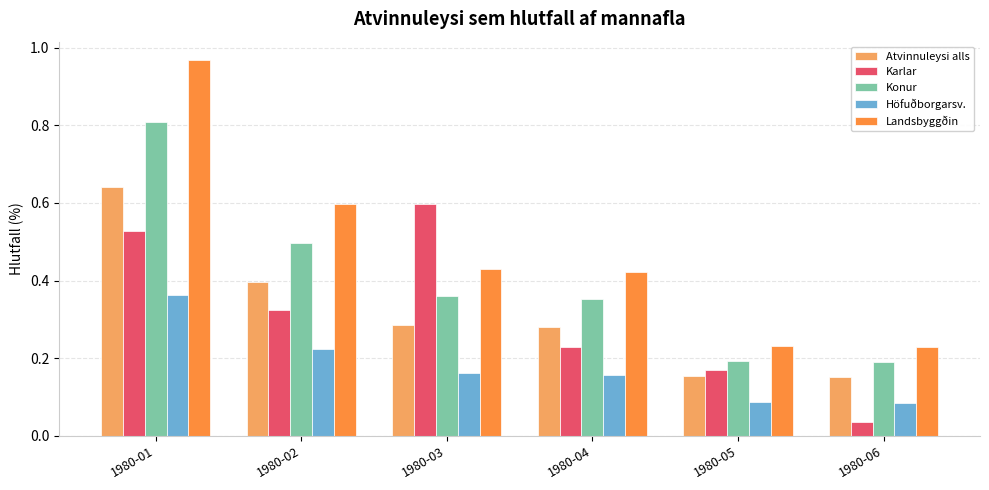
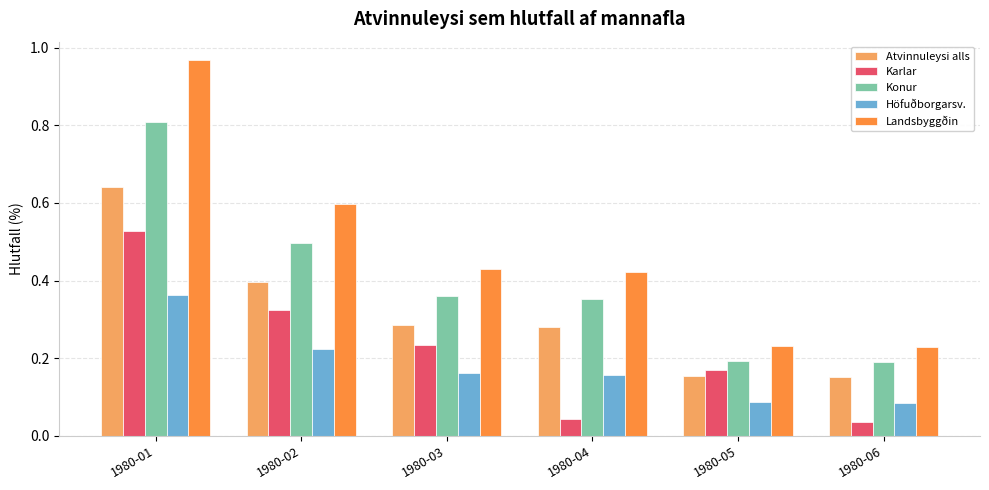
Karlar, 1980-03: 0.60 -> 0.23
Karlar, 1980-04: 0.23 -> 0.04
